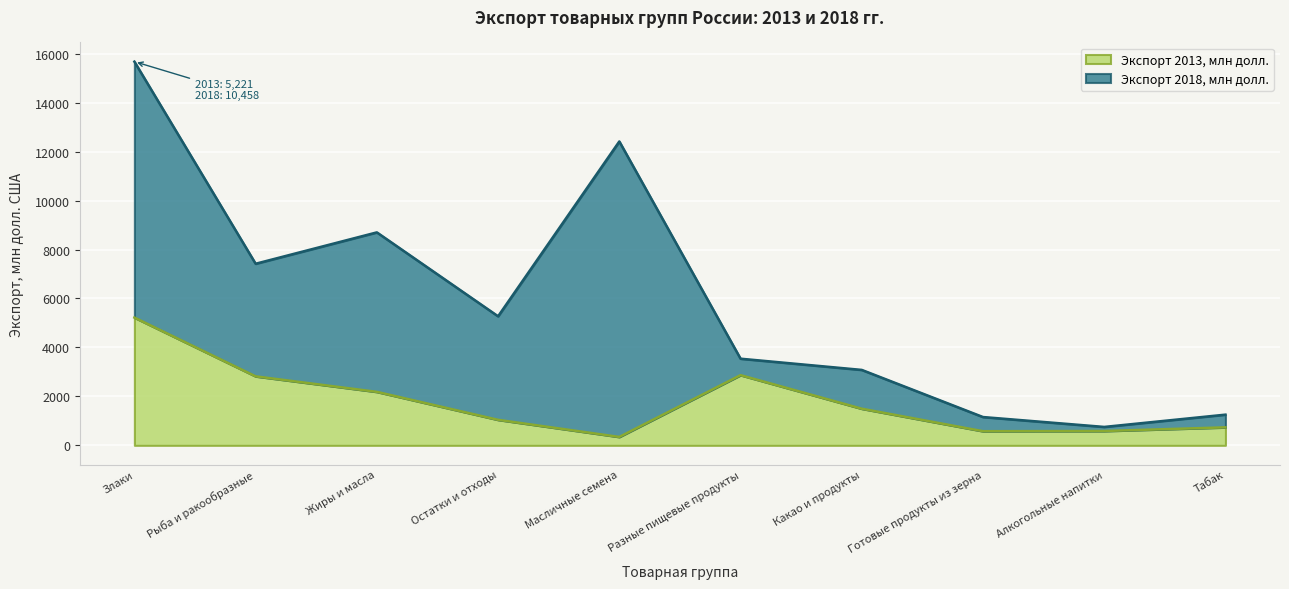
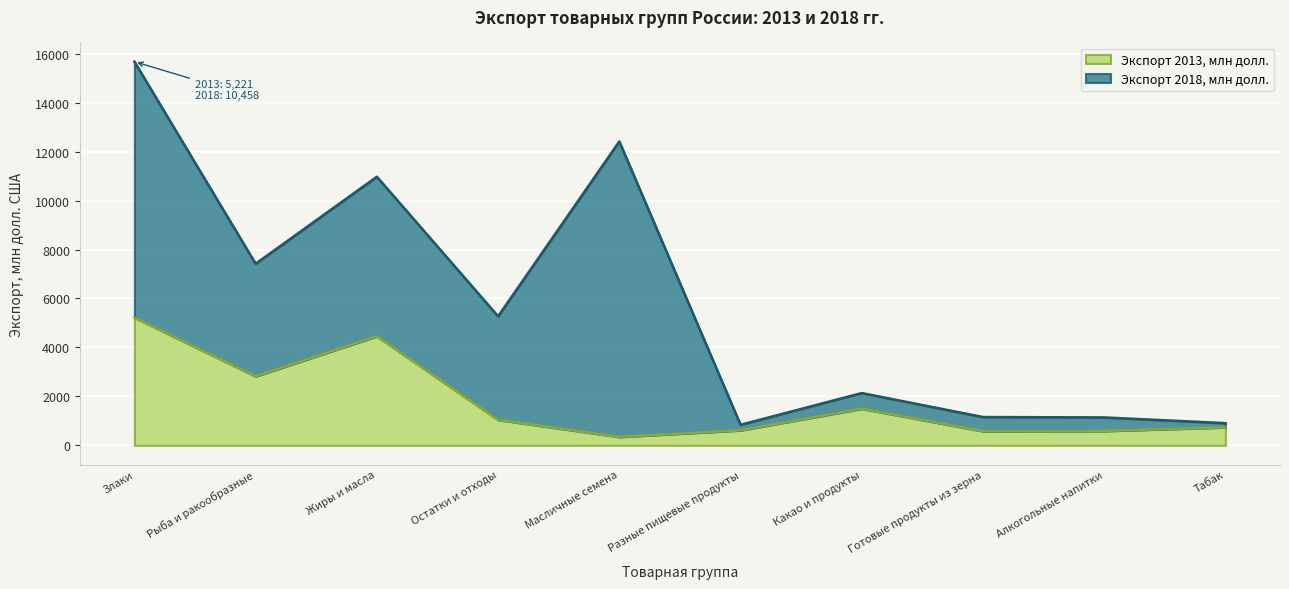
Экспорт 2013, млн долл., Жиры и масла: 2200 -> 4500
Экспорт 2013, млн долл., Разные пищевые продукты: 2900 -> 600
Экспорт 2018, млн долл., Разные пищевые продукты: 700 -> 200
Экспорт 2018, млн долл., Какао и продукты: 1600 -> 600
Экспорт 2018, млн долл., Алкогольные напитки: 200 -> 600
Экспорт 2018, млн долл., Табак: 500 -> 200
